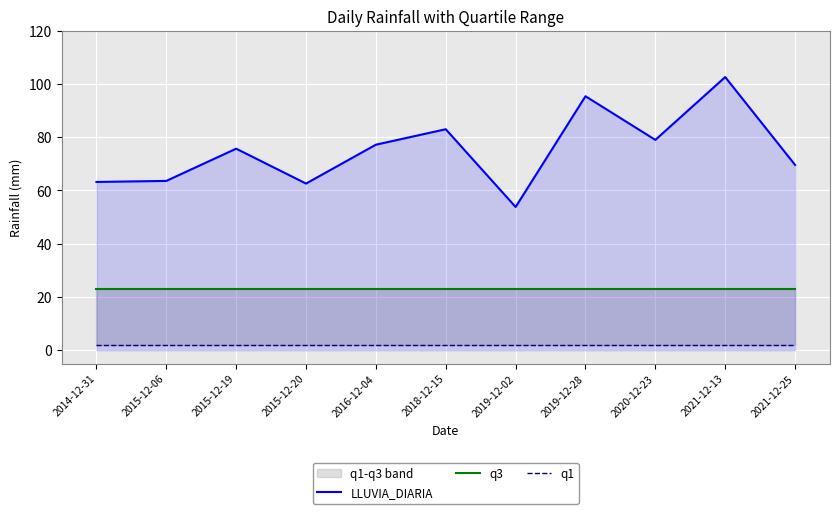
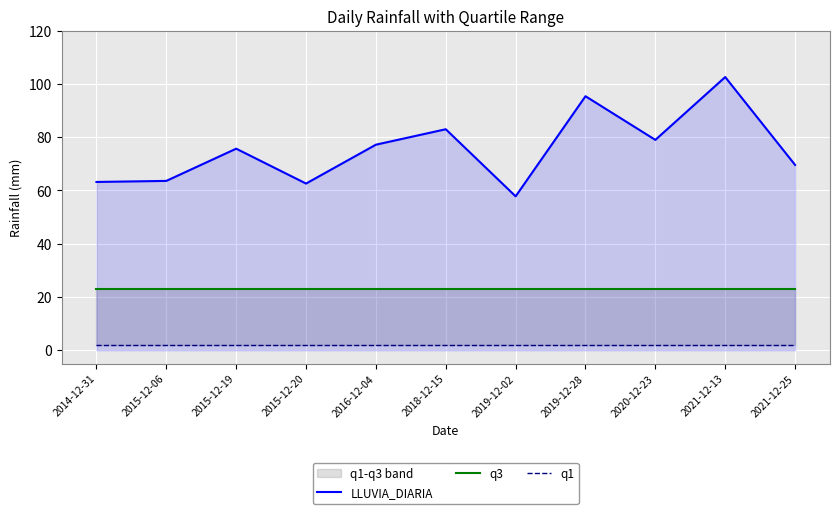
LLUVIA_DIARIA, 2019-12-02: 54 -> 58
